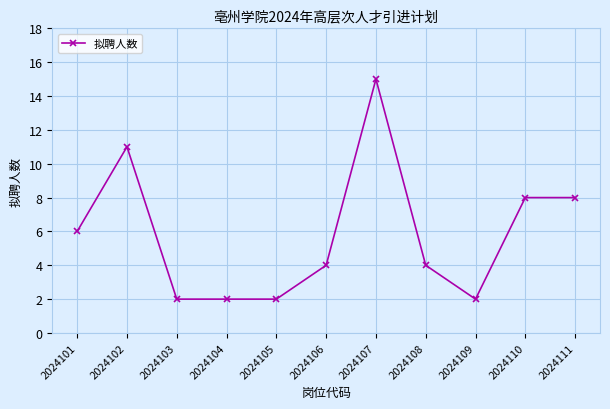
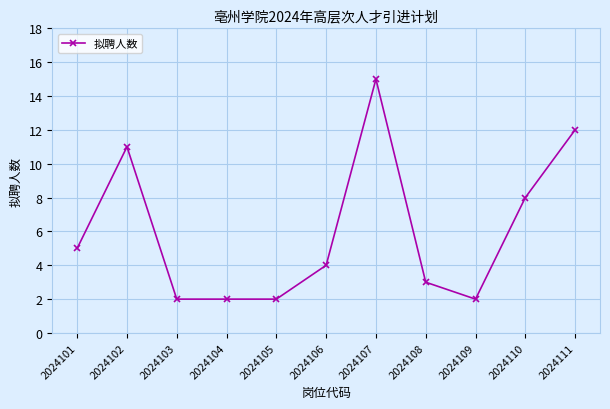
2024101: 6 -> 5
2024108: 4 -> 3
2024111: 8 -> 12
